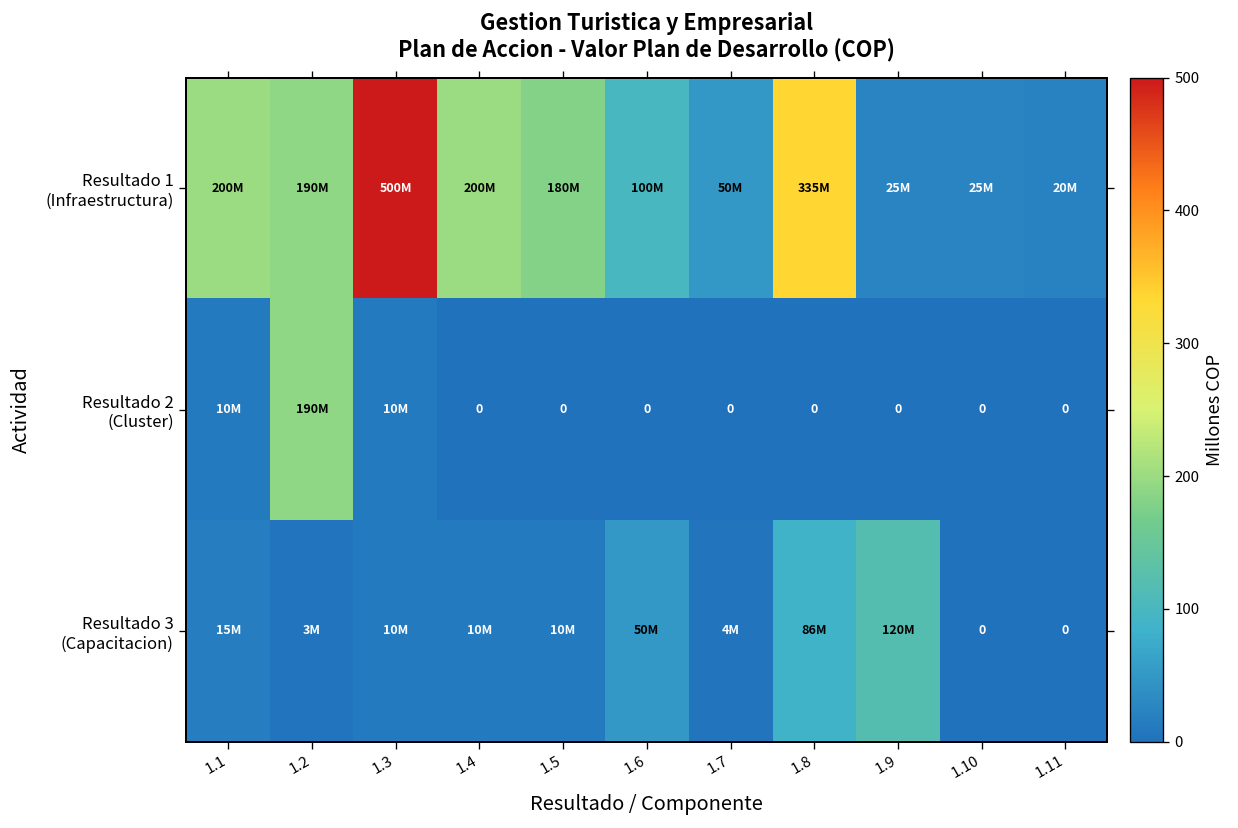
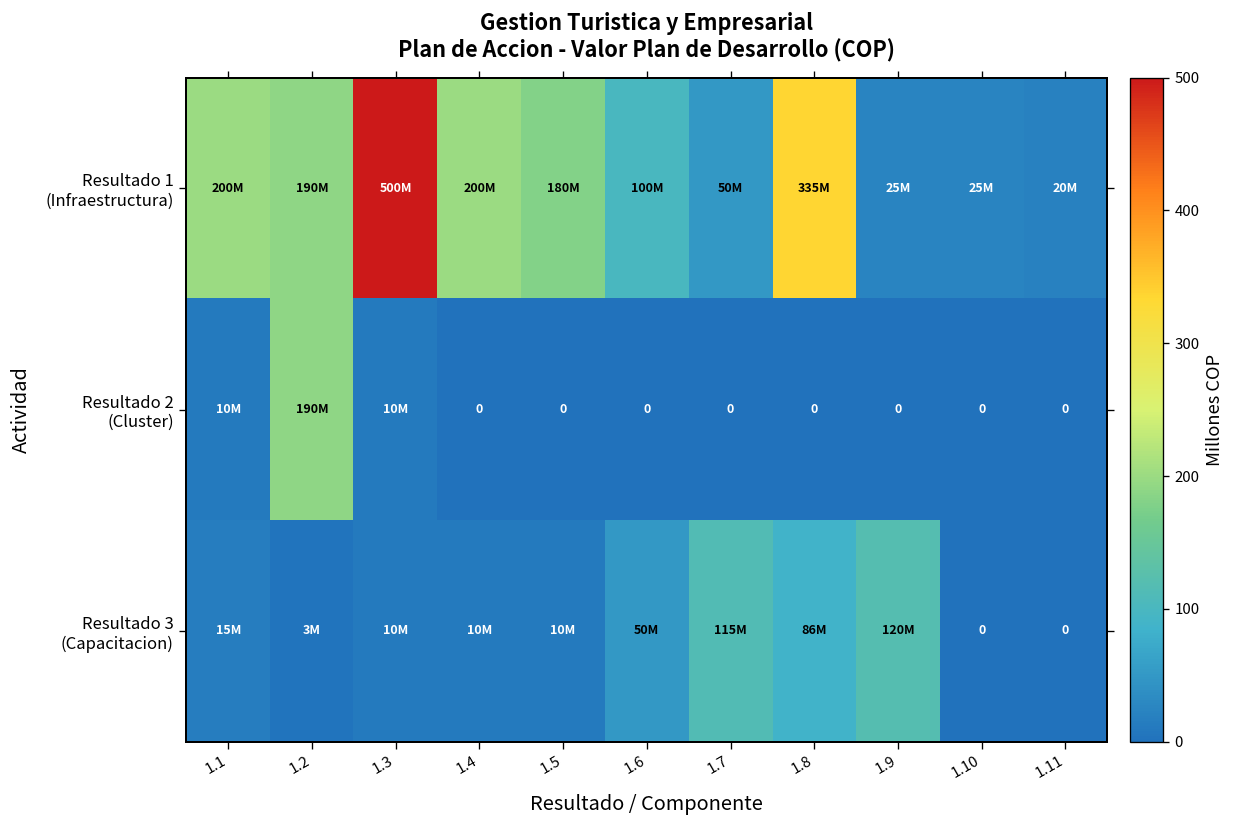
Resultado 3 (Capacitacion), 1.7: 4M -> 115M
